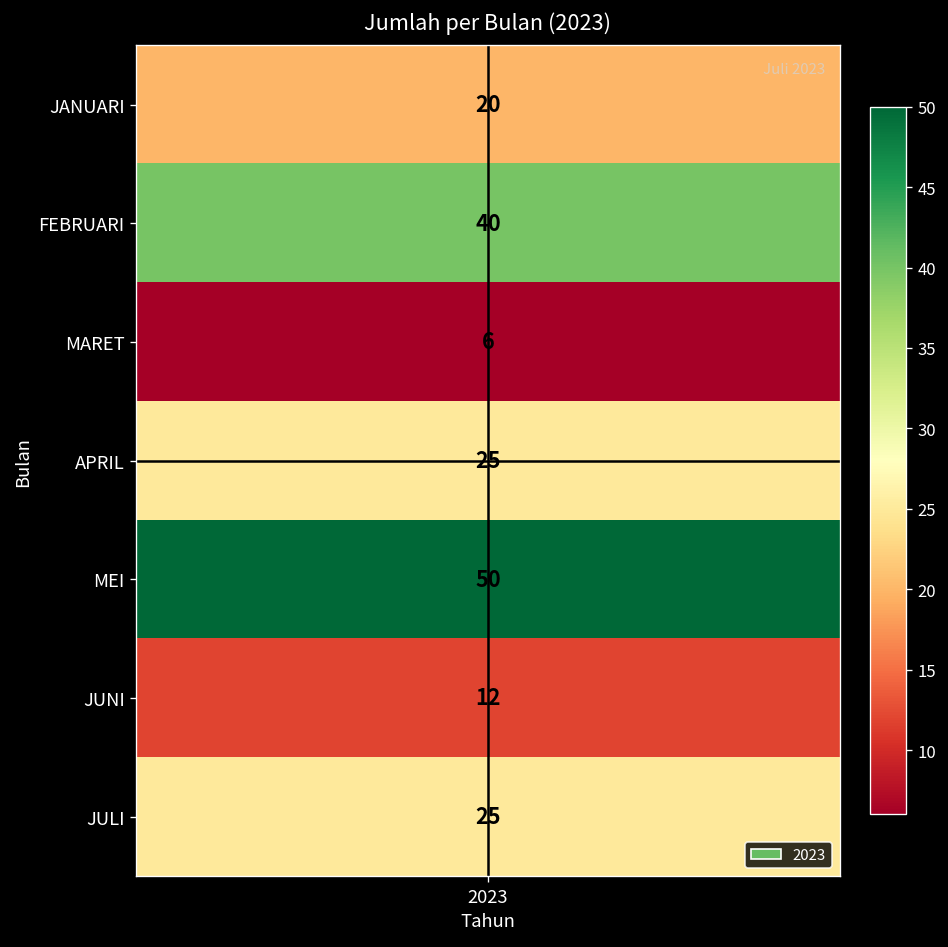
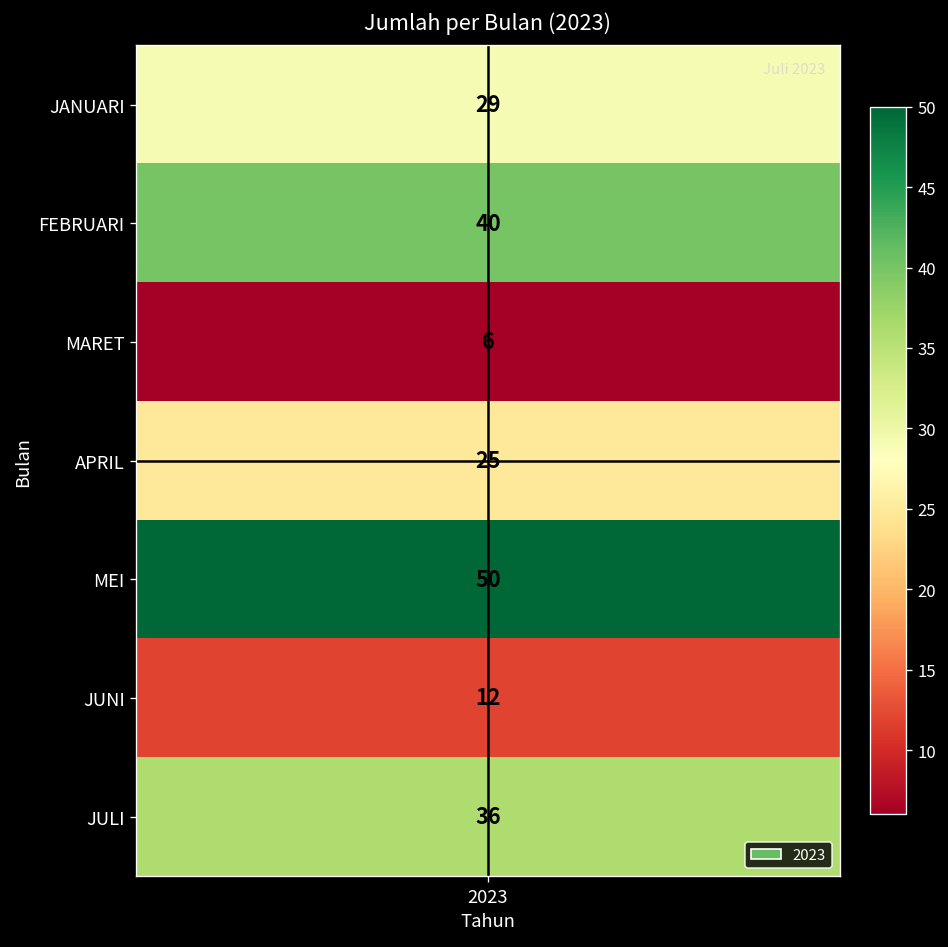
JANUARI, 2023: 20 -> 29
JULI, 2023: 25 -> 36
